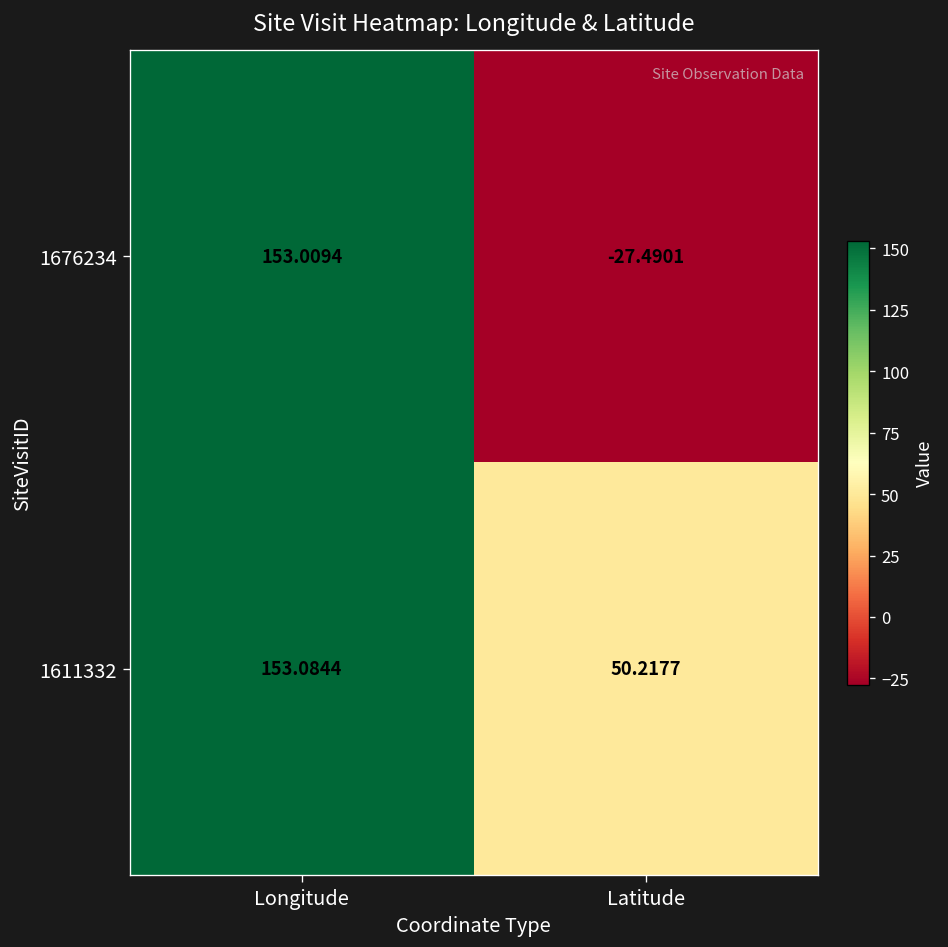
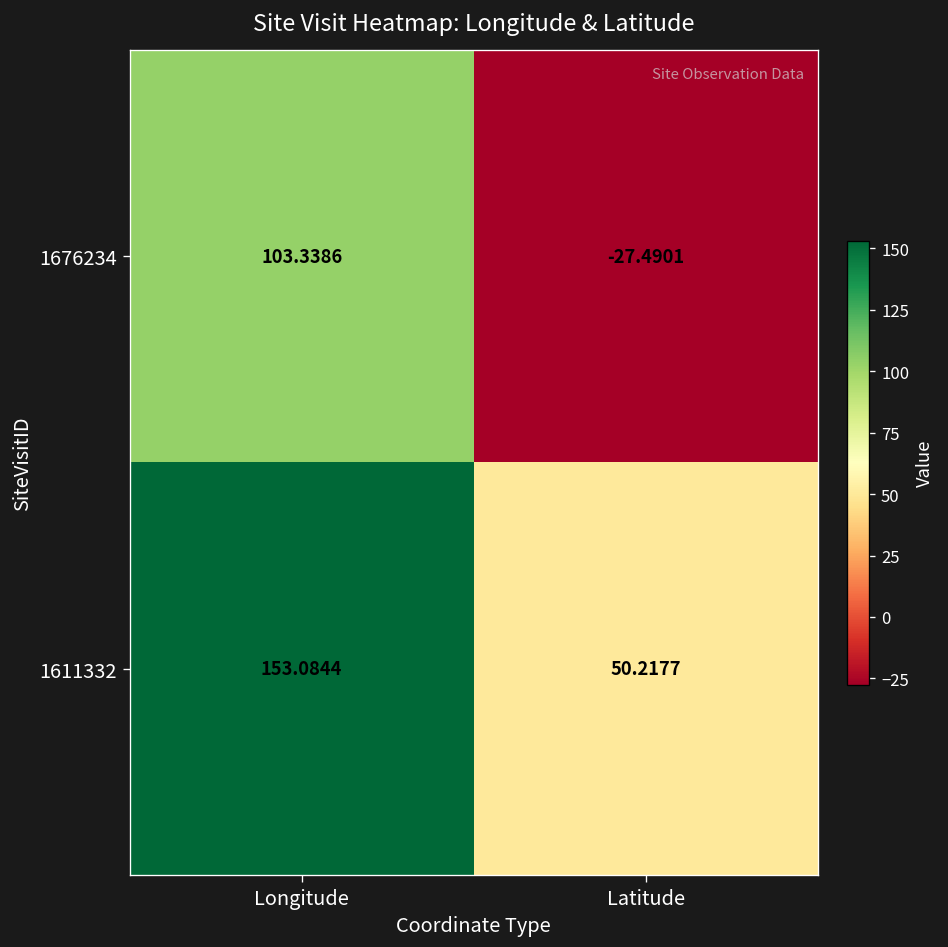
1676234, Longitude: 153.0094 -> 103.3386
